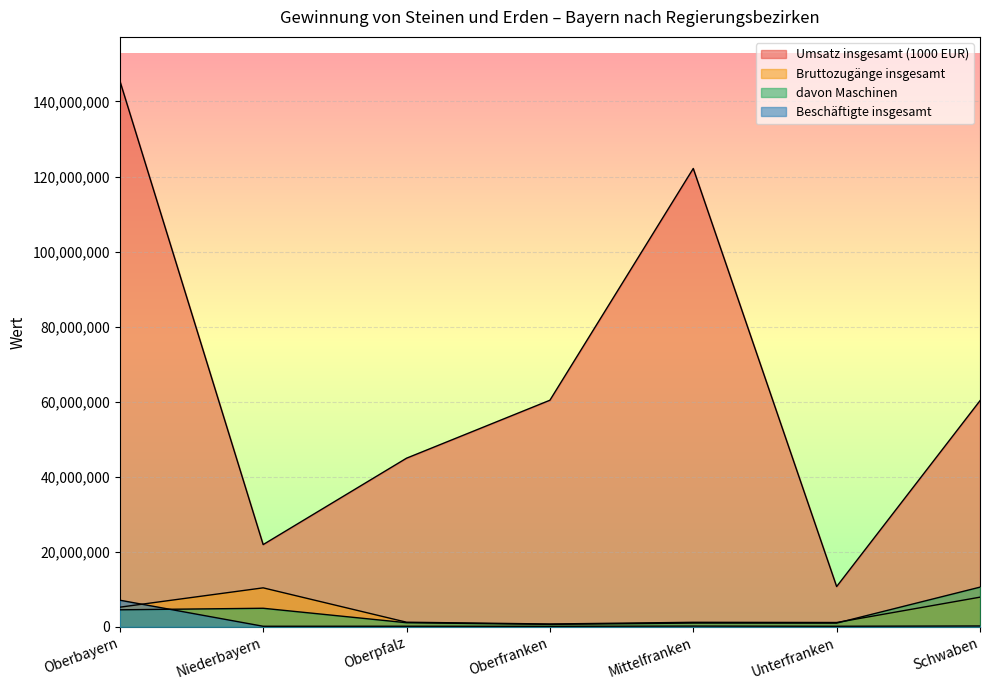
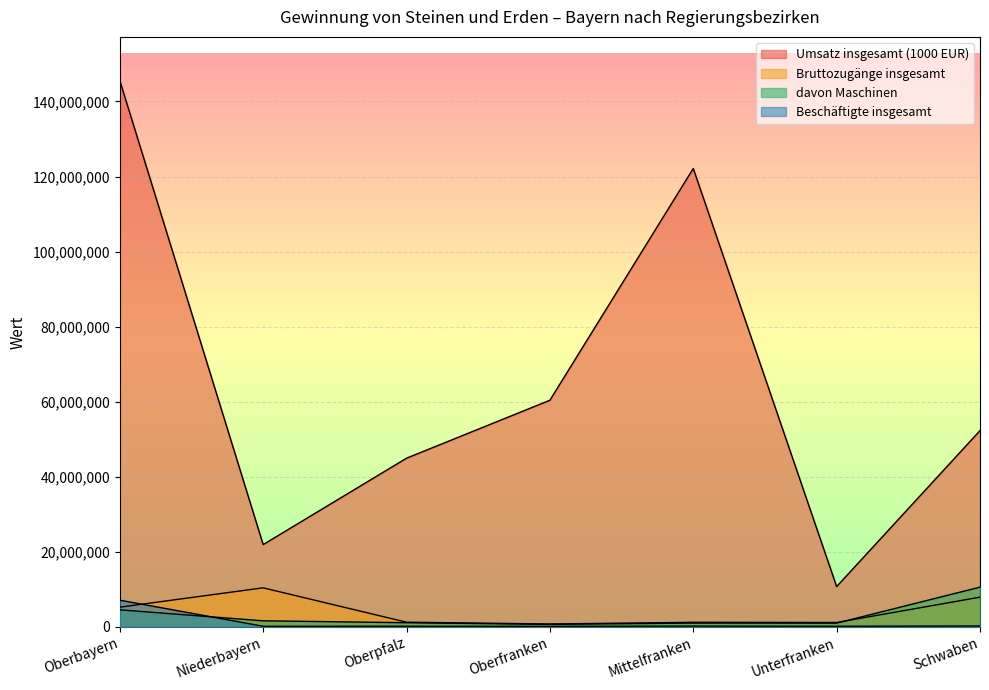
davon Maschinen, Niederbayern: 5,000,000 -> 2,000,000
Umsatz insgesamt (1000 EUR), Schwaben: 60,000,000 -> 52,000,000
